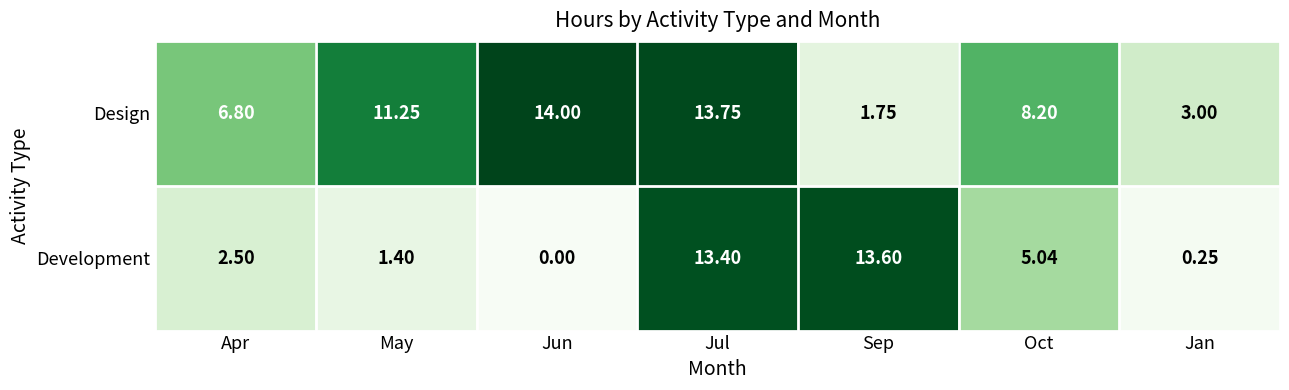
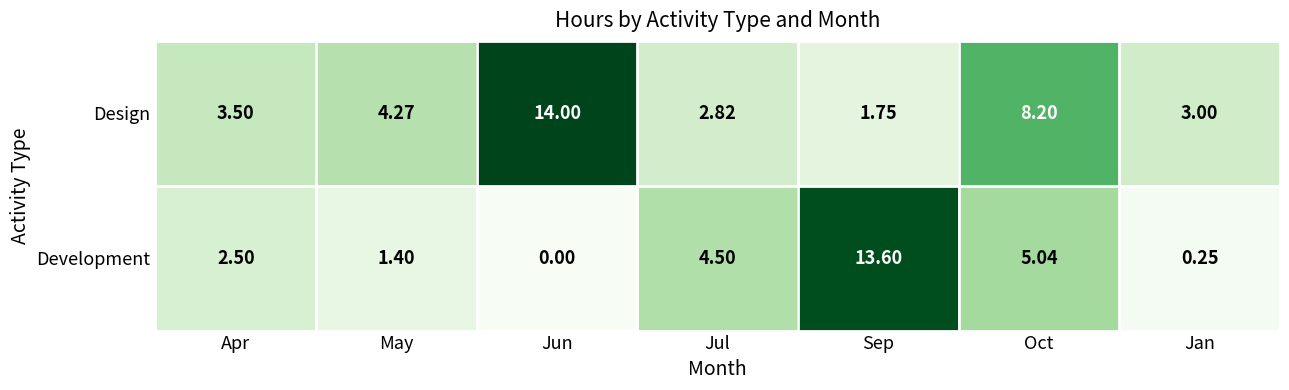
Design, Apr: 6.80 -> 3.50
Design, May: 11.25 -> 4.27
Design, Jul: 13.75 -> 2.82
Development, Jul: 13.40 -> 4.50
